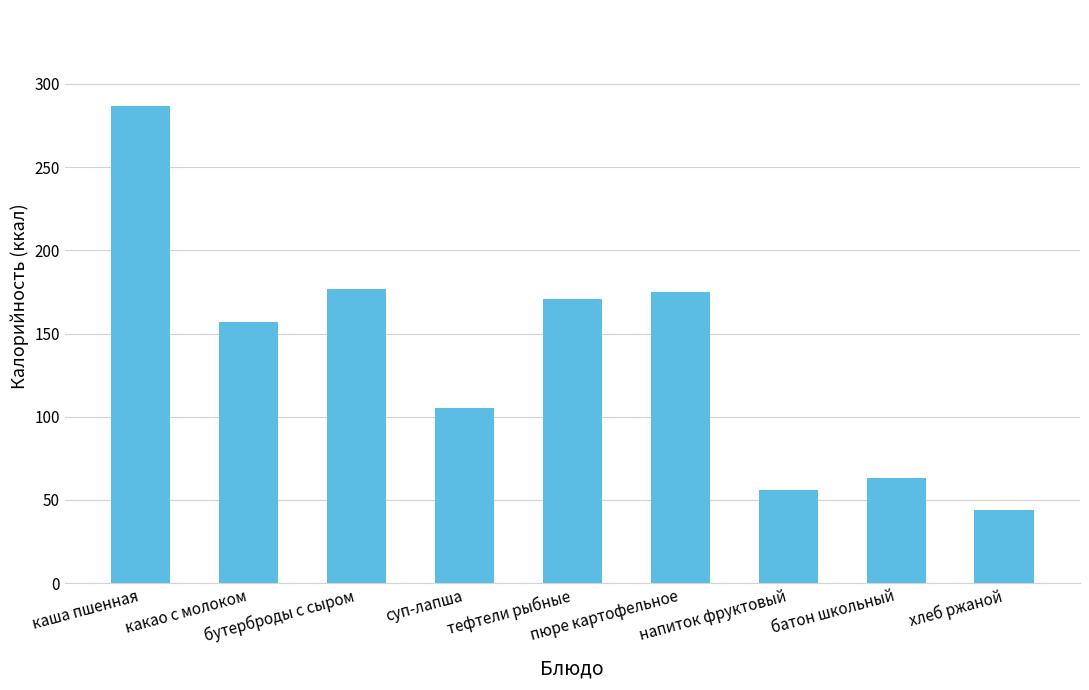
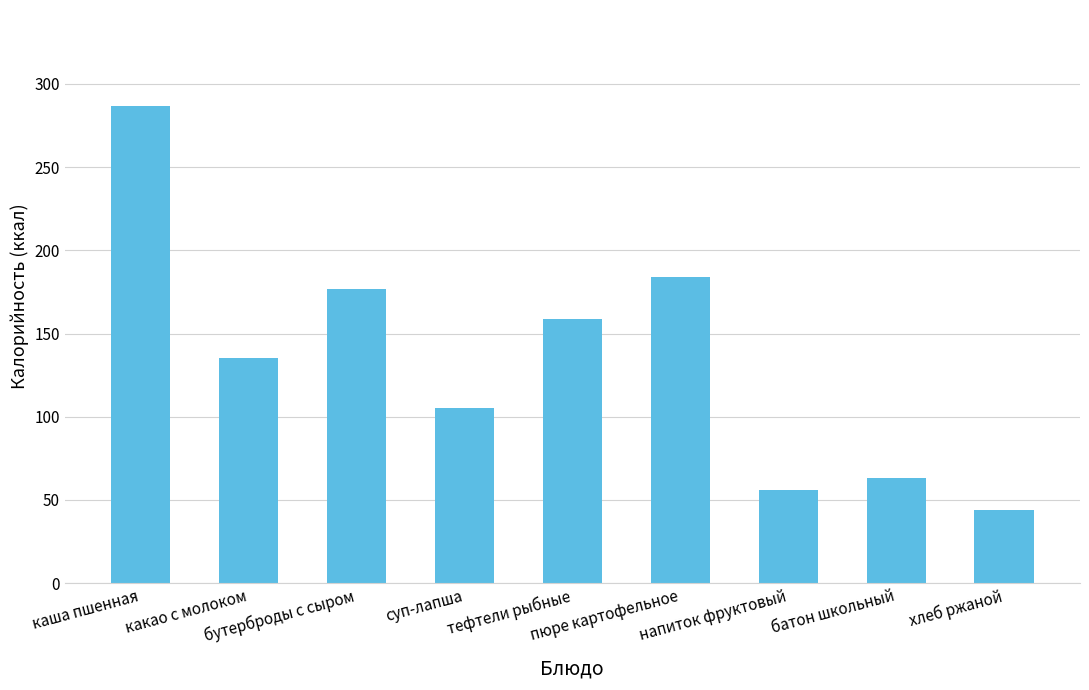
какао с молоком: 157 -> 135
тефтели рыбные: 171 -> 159
пюре картофельное: 175 -> 184
